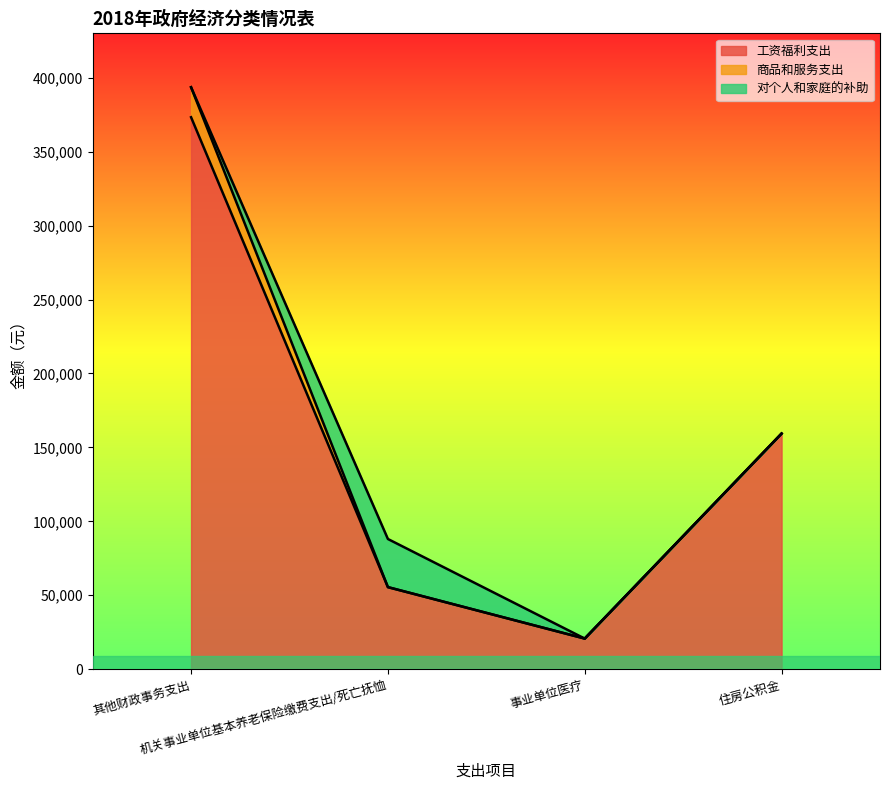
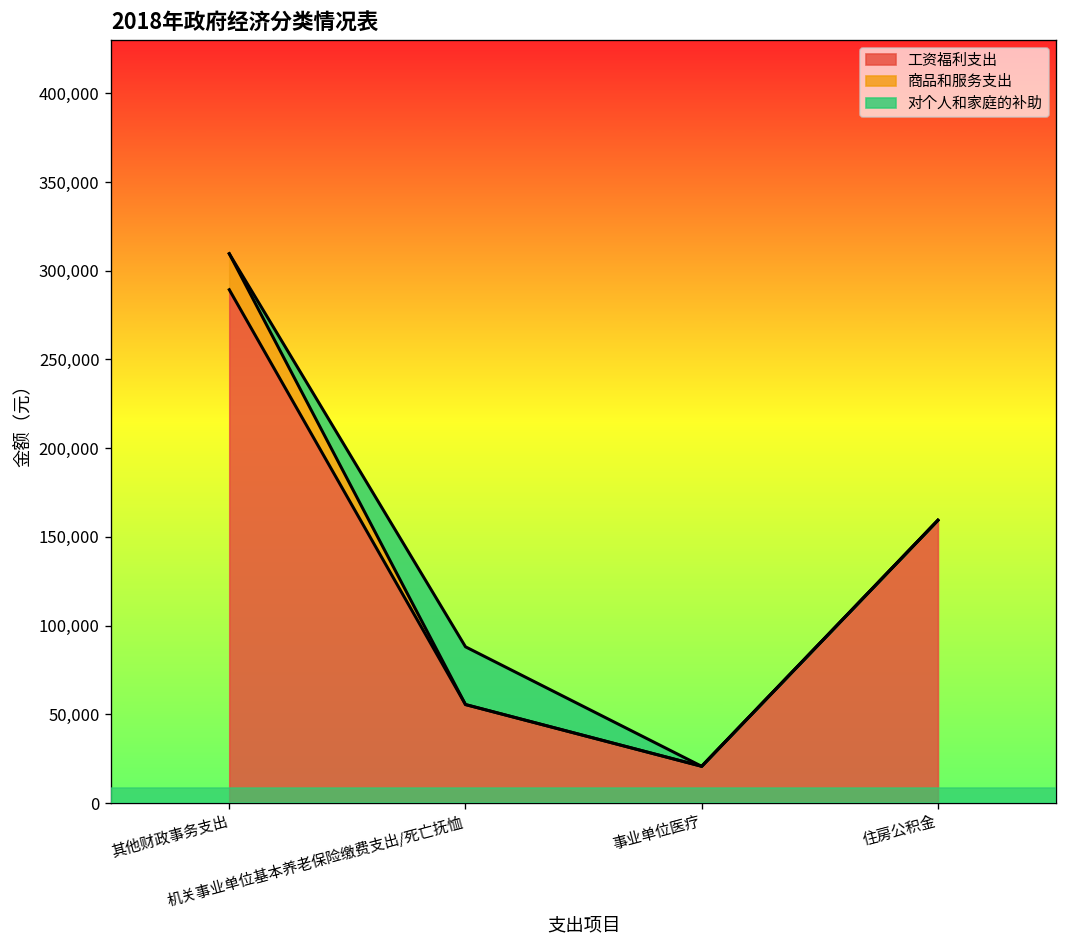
工资福利支出, 其他财政事务支出: 373,000 -> 289,000
